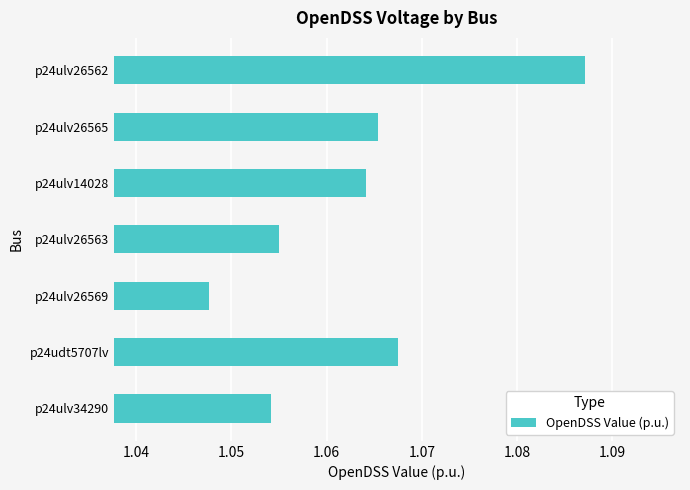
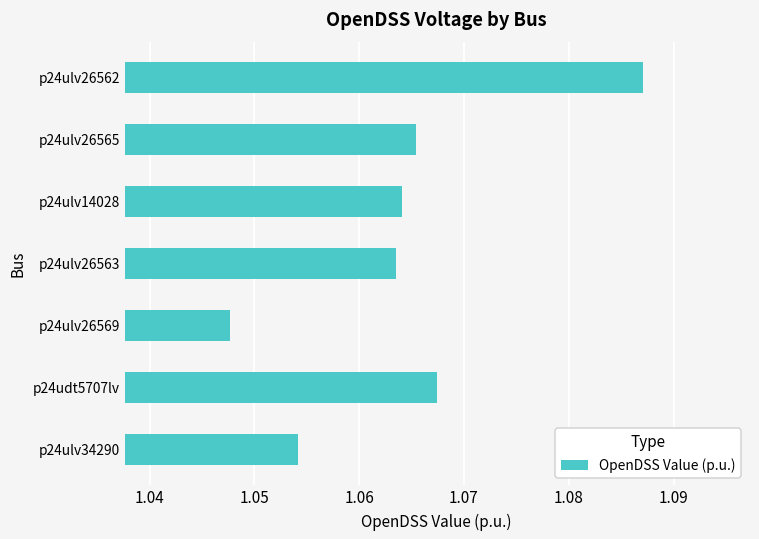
p24ulv26563: 1.055 -> 1.063
